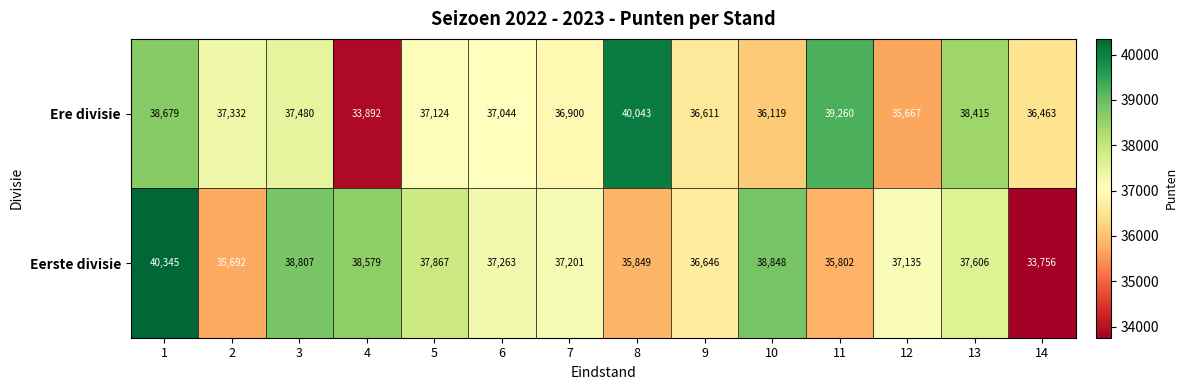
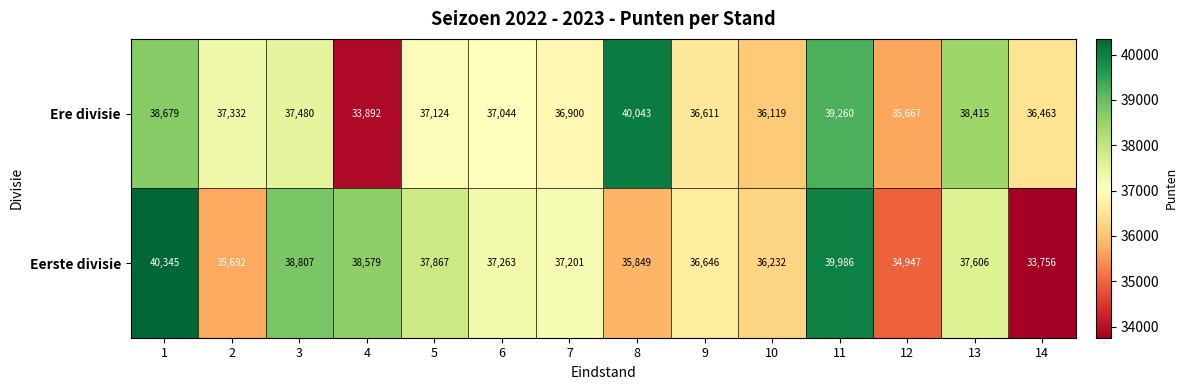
Eerste divisie, 10: 38,848 -> 36,232
Eerste divisie, 11: 35,802 -> 39,986
Eerste divisie, 12: 37,135 -> 34,947
